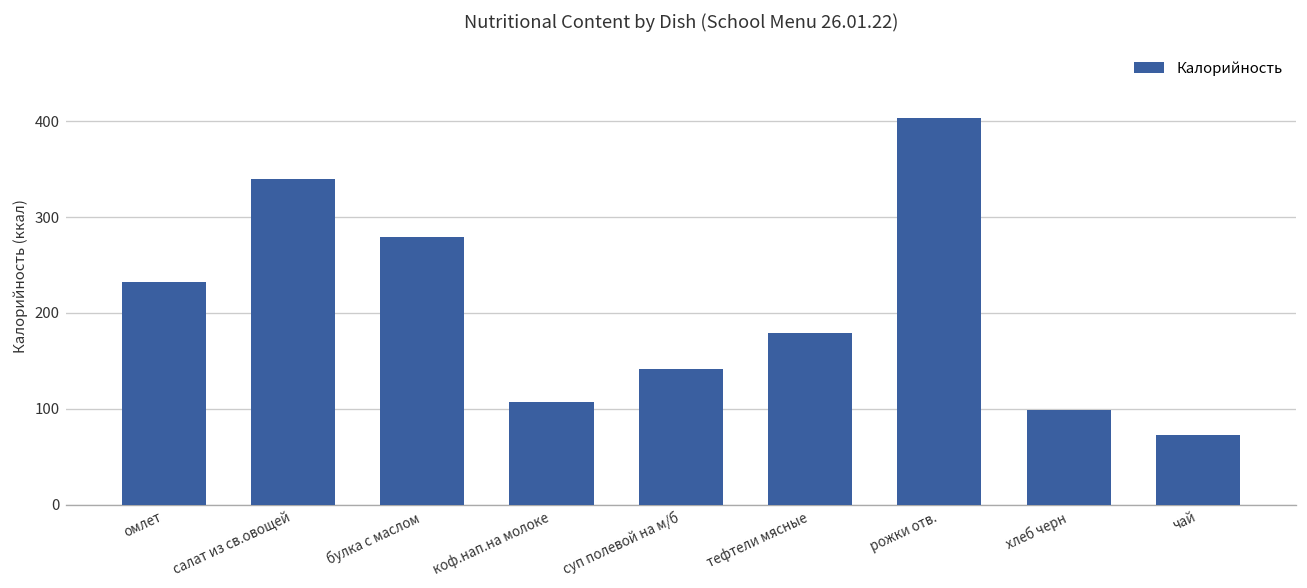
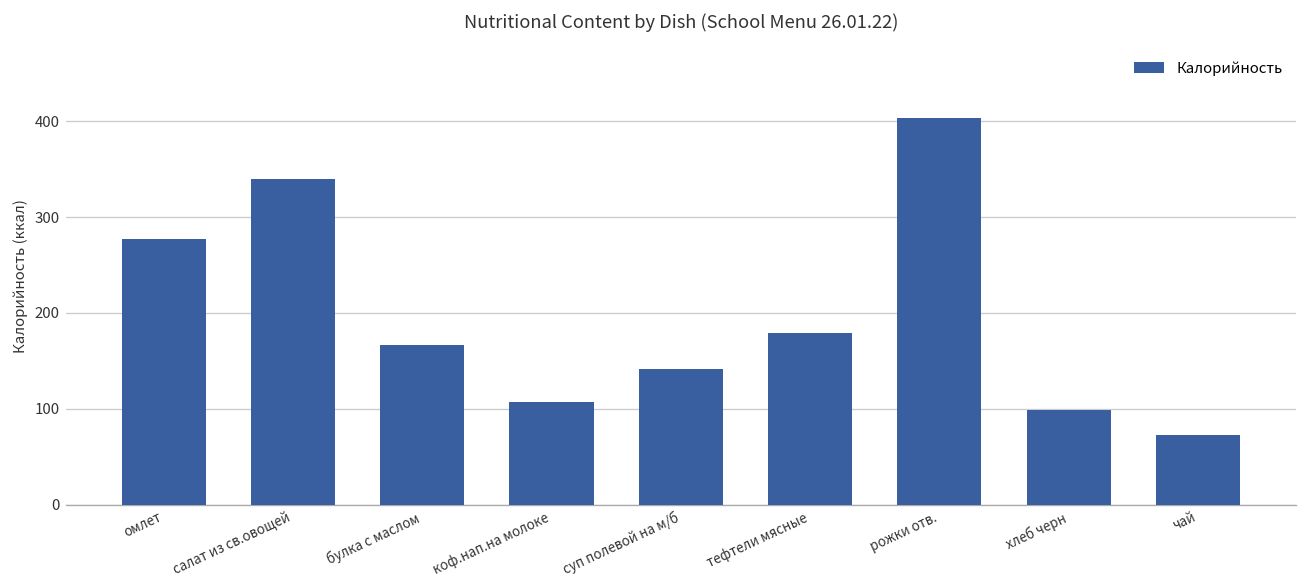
омлет: 230 -> 280
булка с маслом: 280 -> 170
